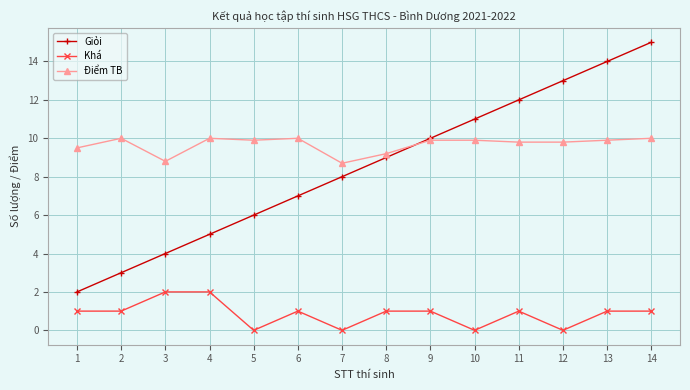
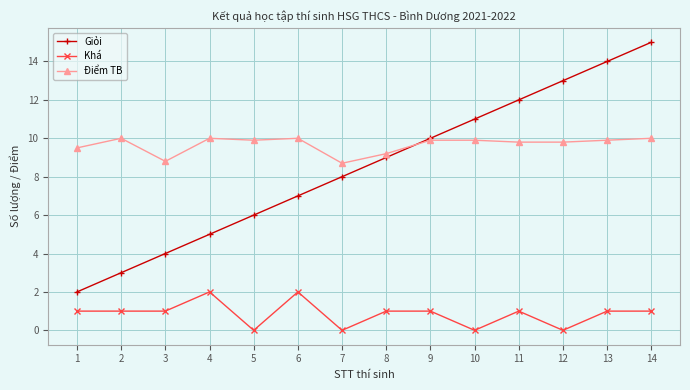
Khá, 3: 2 -> 1
Khá, 6: 1 -> 2
